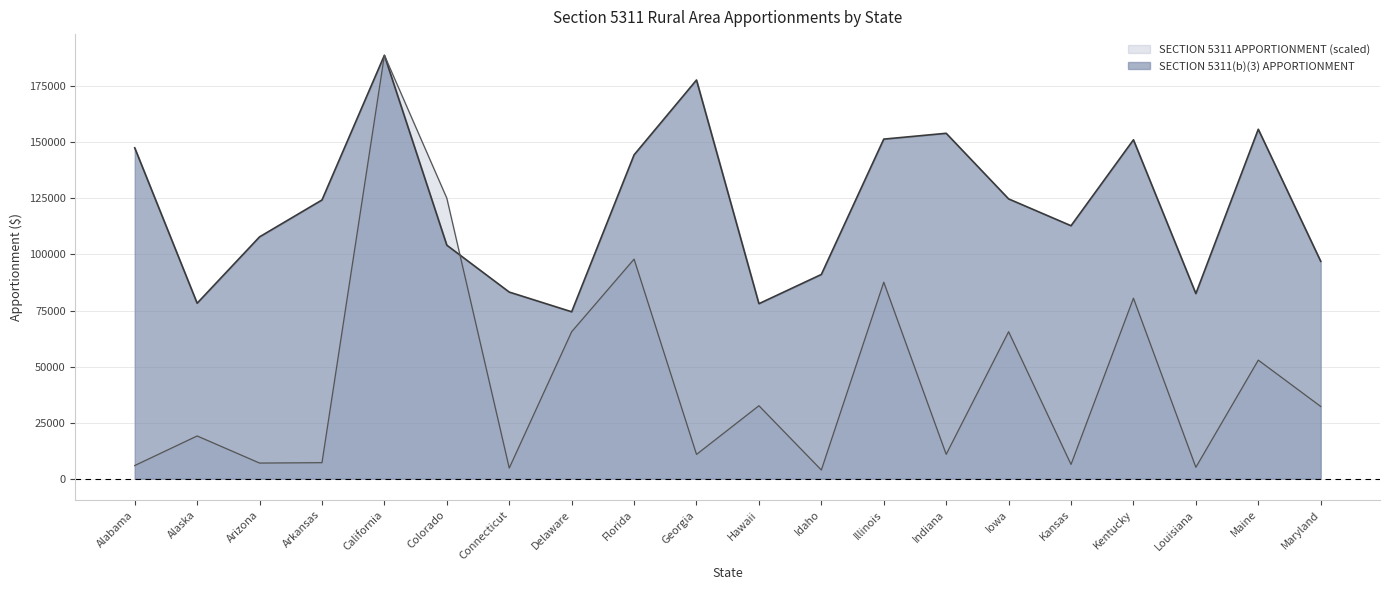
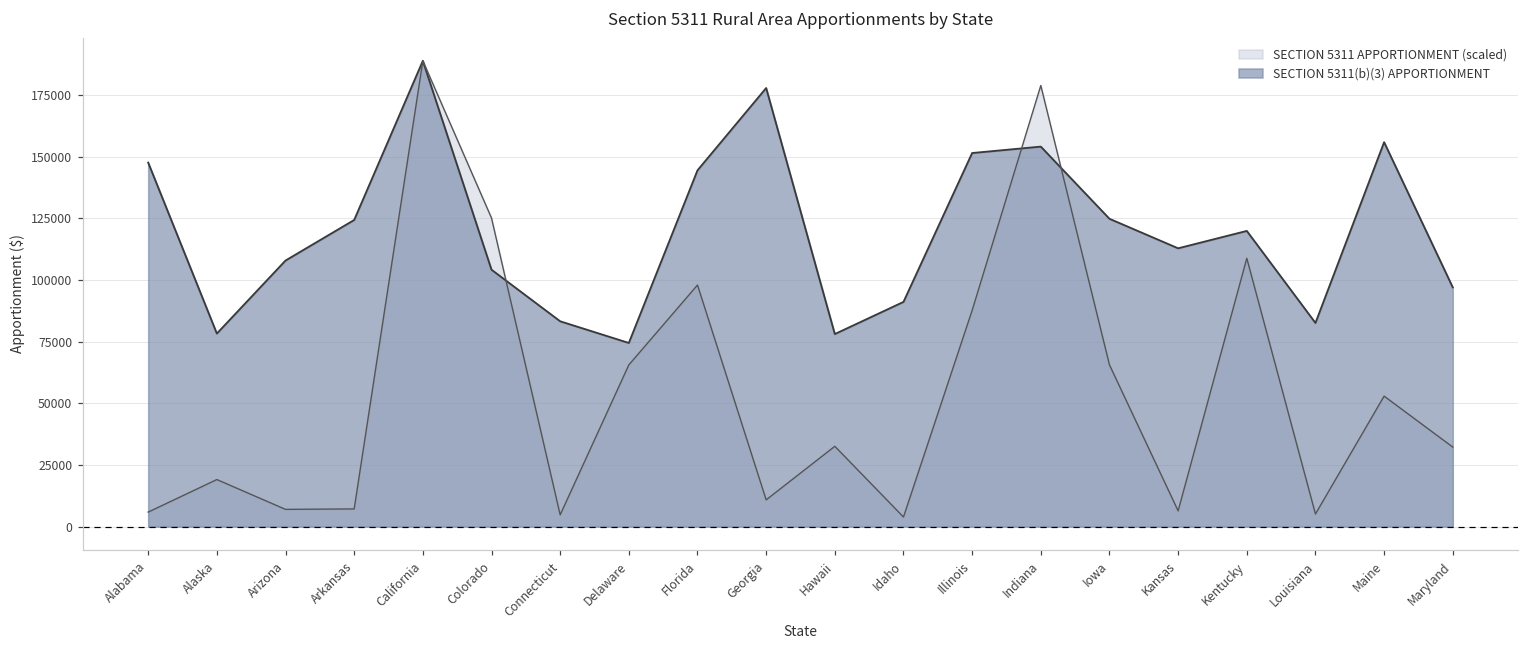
SECTION 5311 APPORTIONMENT (scaled), Indiana: 11000 -> 179000
SECTION 5311 APPORTIONMENT (scaled), Kentucky: 80000 -> 109000
SECTION 5311(b)(3) APPORTIONMENT, Kentucky: 151000 -> 120000
